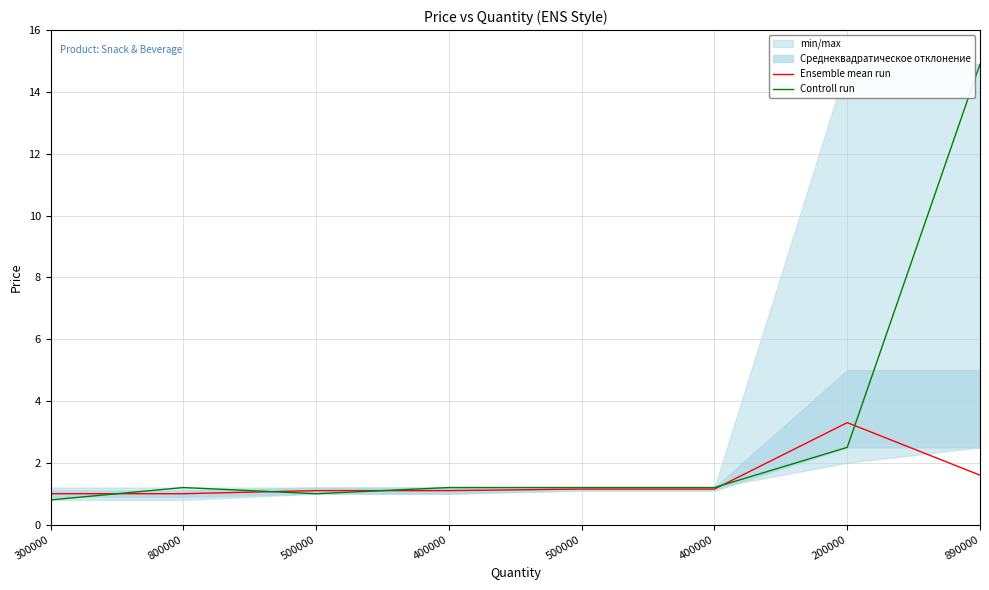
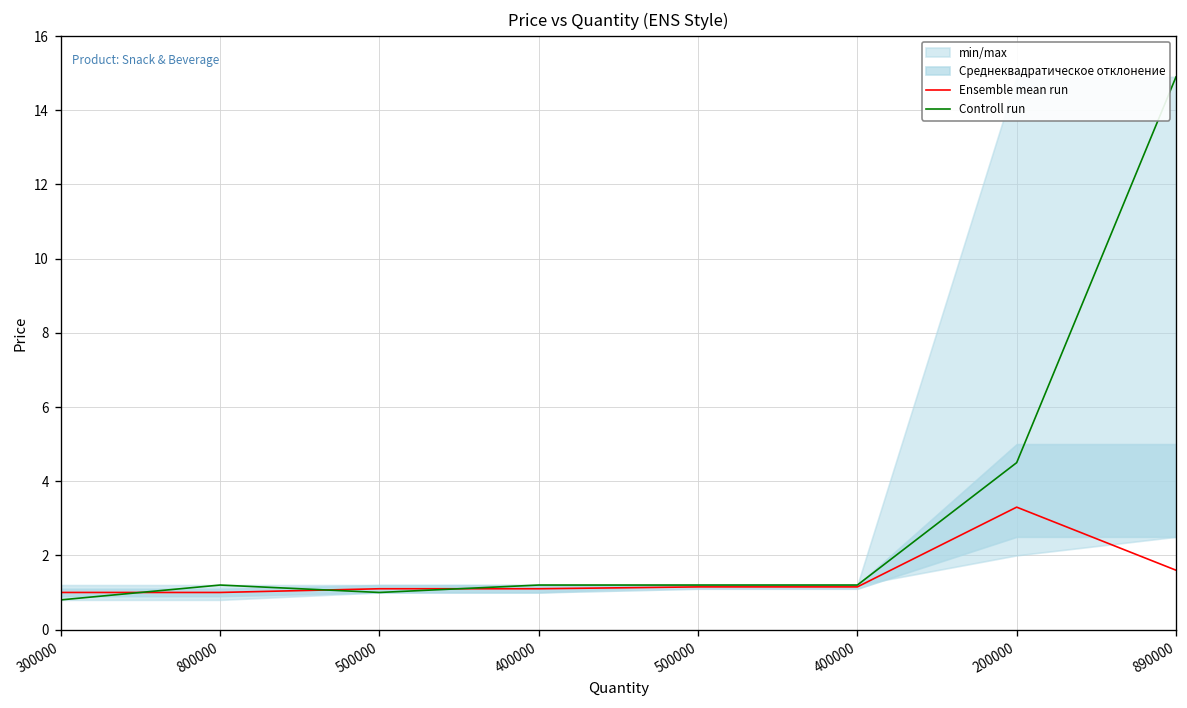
Controll run, 200000: 2.5 -> 4.5
